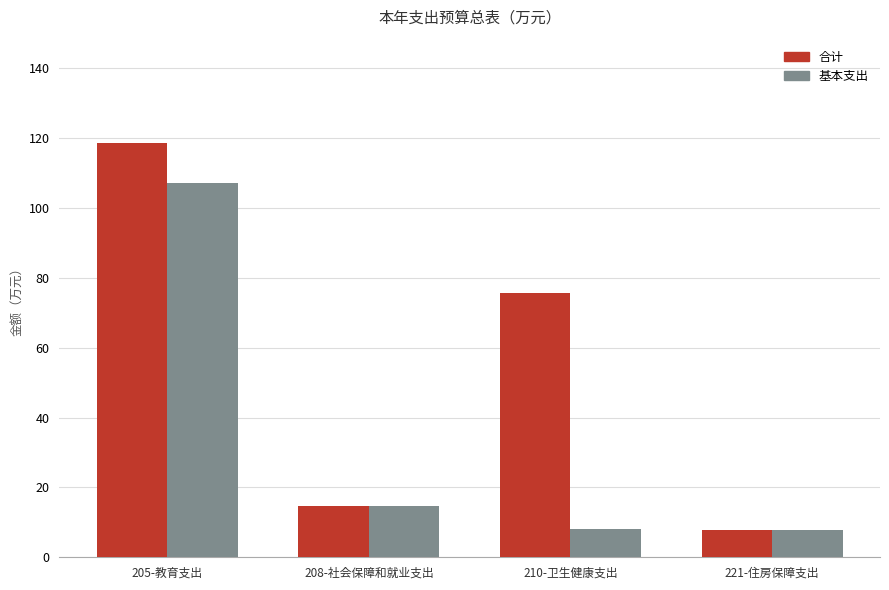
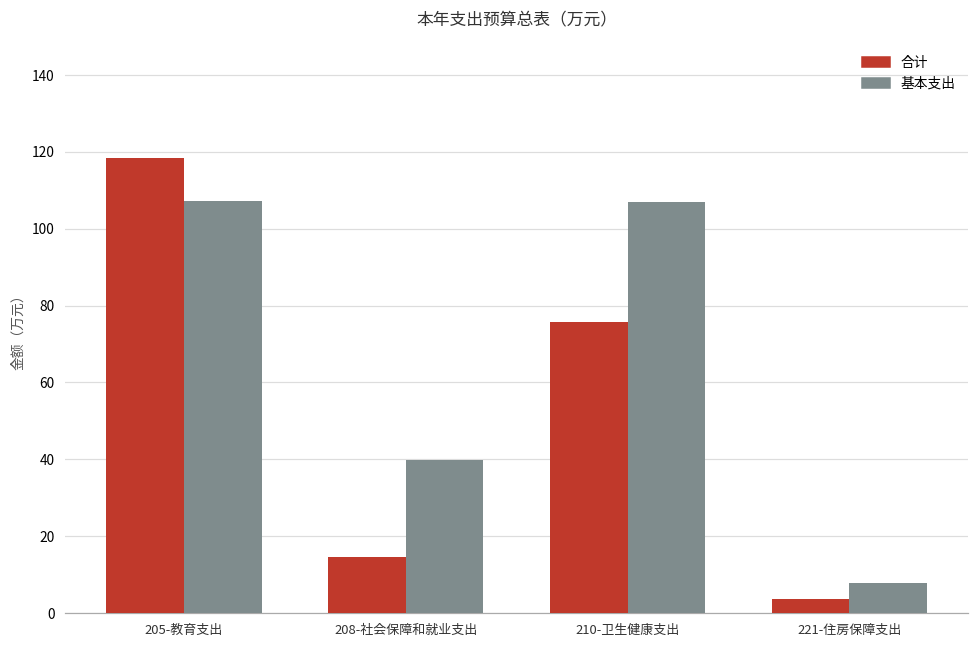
基本支出, 208-社会保障和就业支出: 15 -> 40
基本支出, 210-卫生健康支出: 8 -> 107
合计, 221-住房保障支出: 8 -> 4
